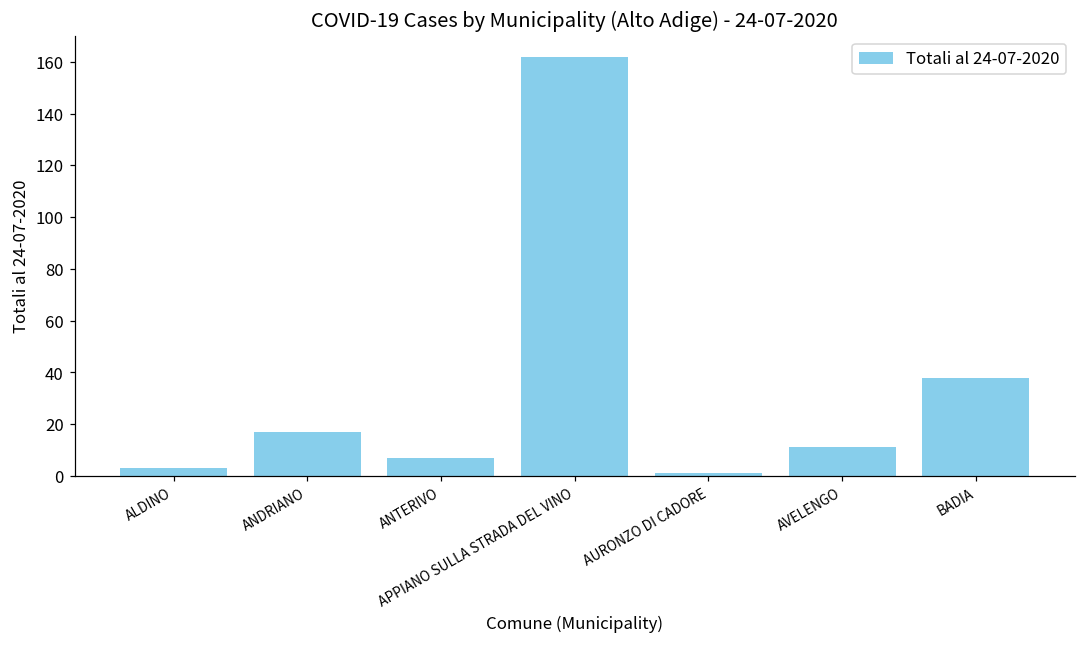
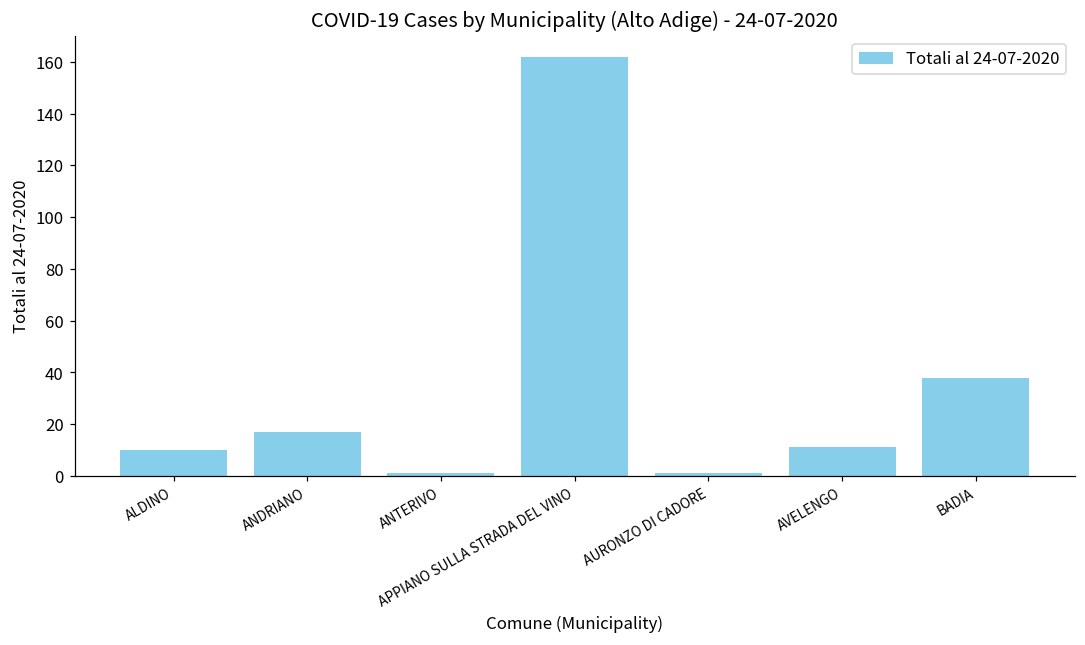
ALDINO: 3 -> 10
ANTERIVO: 7 -> 1
